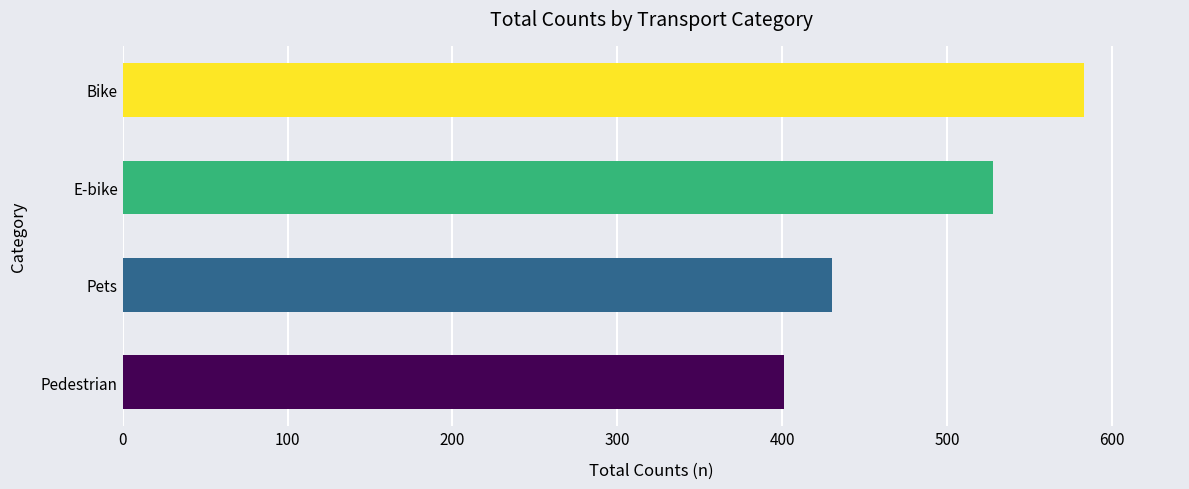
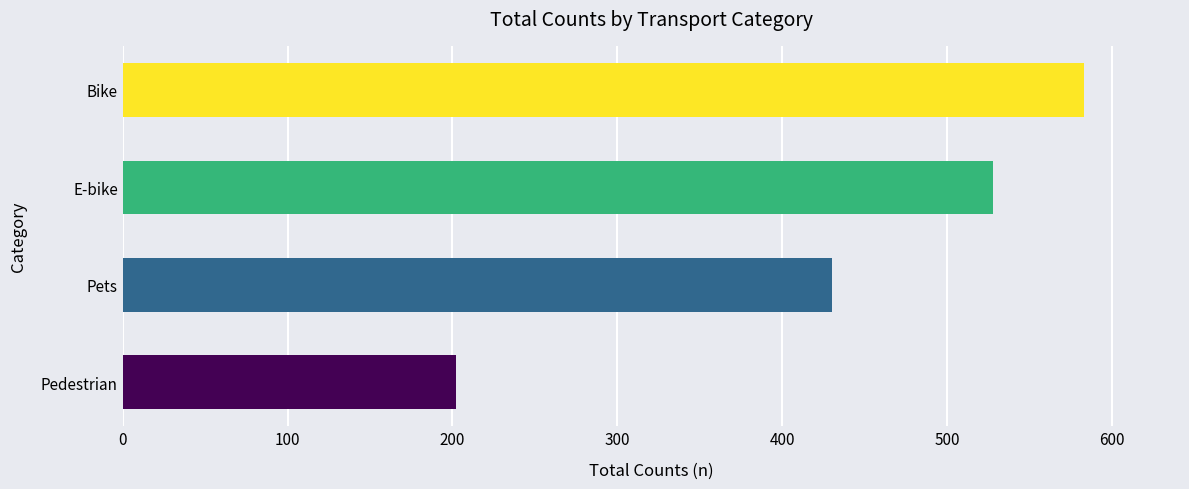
Pedestrian: 401 -> 202
